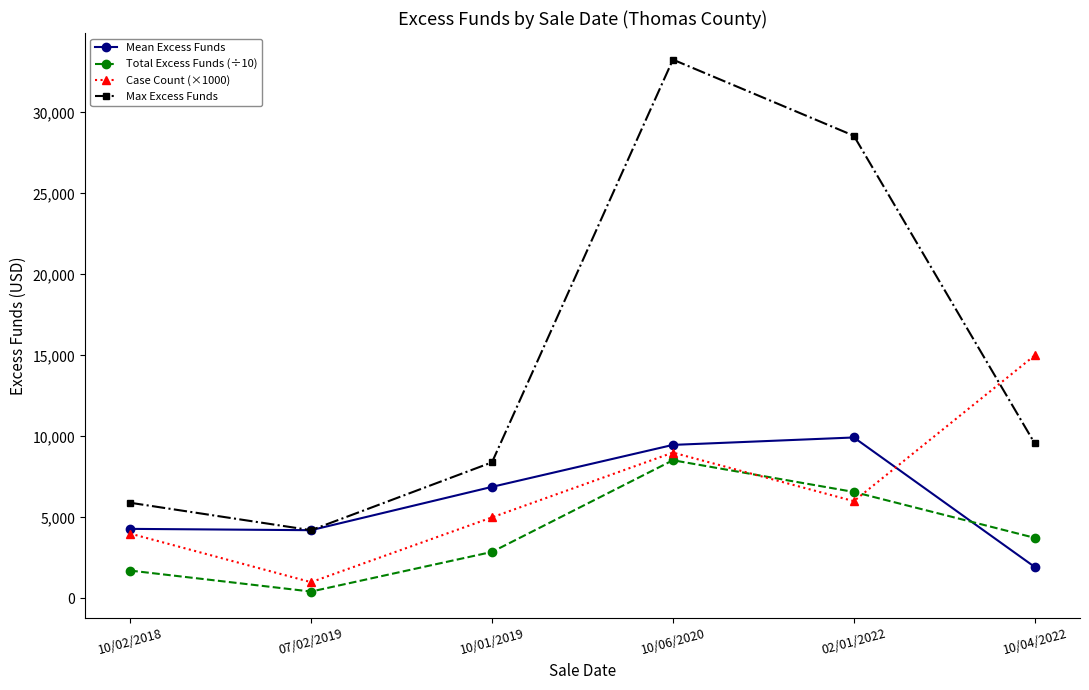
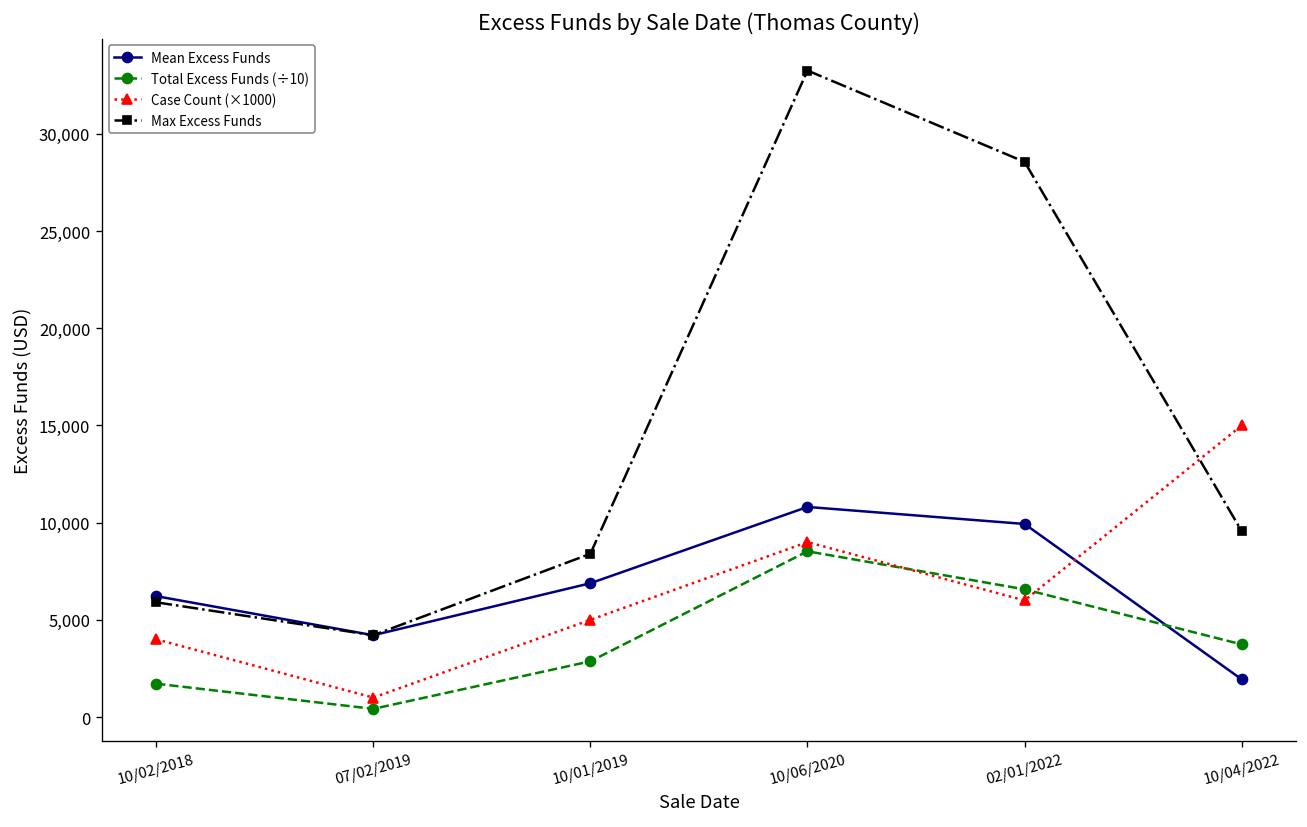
Mean Excess Funds, 10/02/2018: 4,300 -> 6,200
Mean Excess Funds, 10/06/2020: 9,500 -> 10,800
